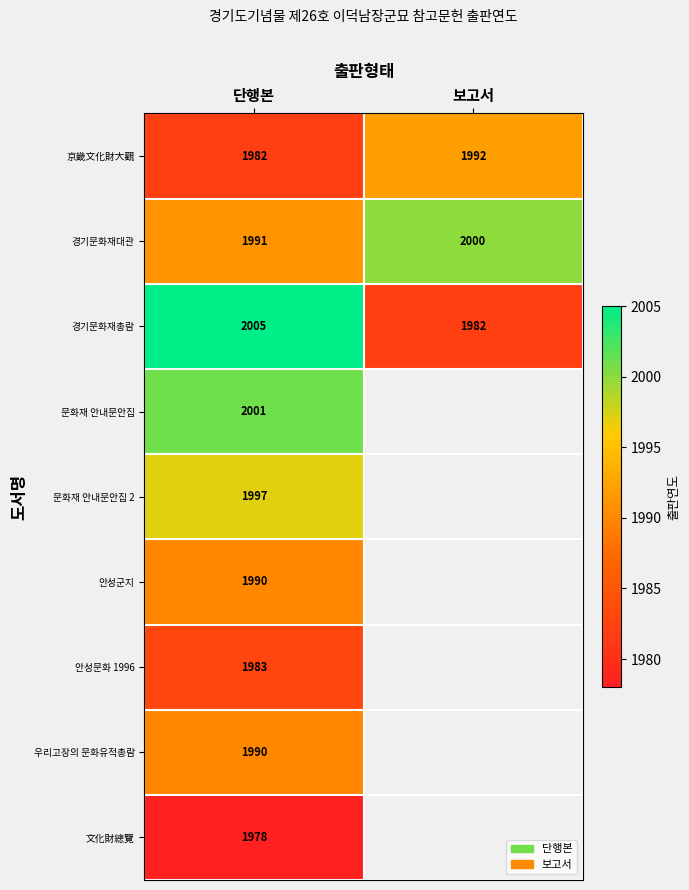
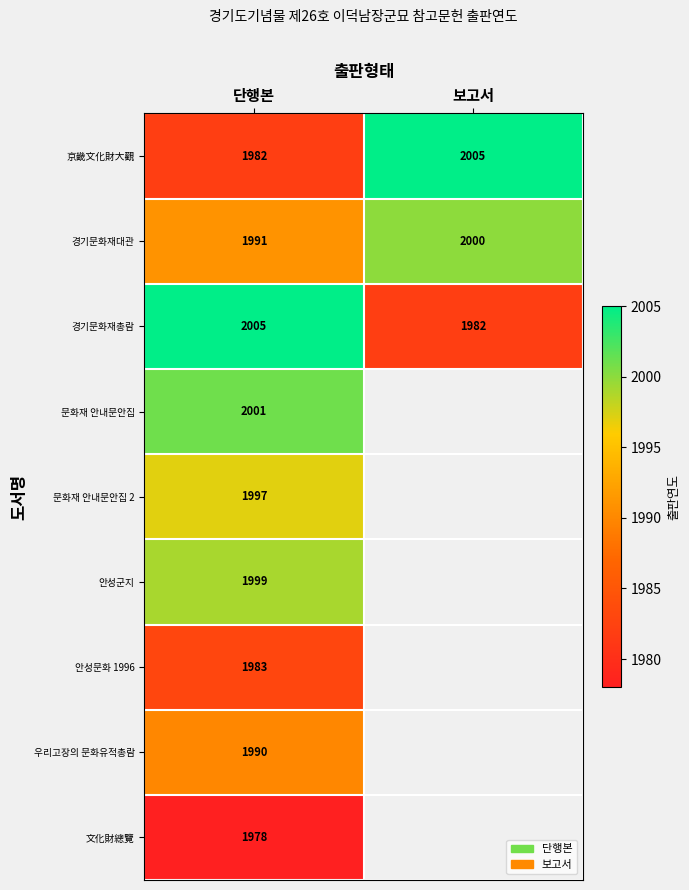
京畿文化財大觀, 보고서: 1992 -> 2005
안성군지, 단행본: 1990 -> 1999
